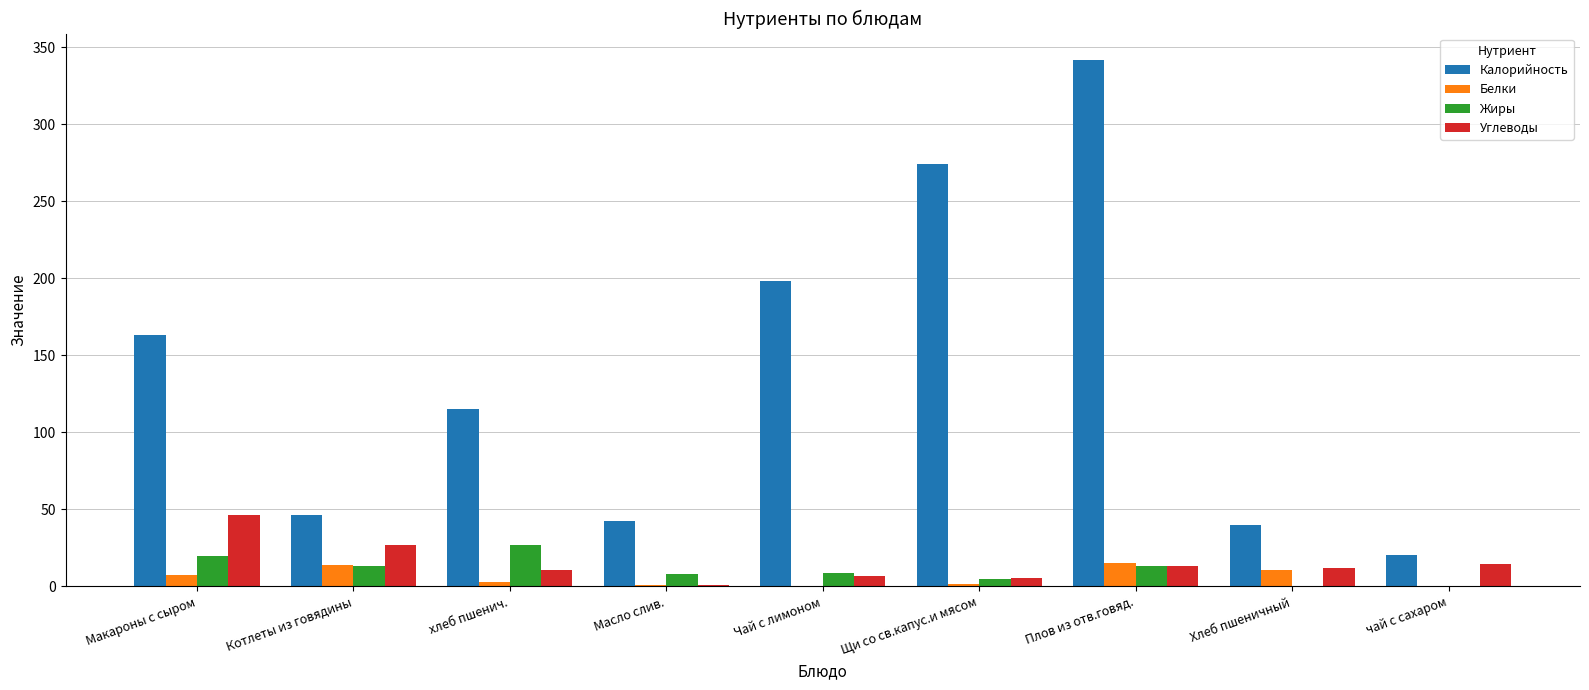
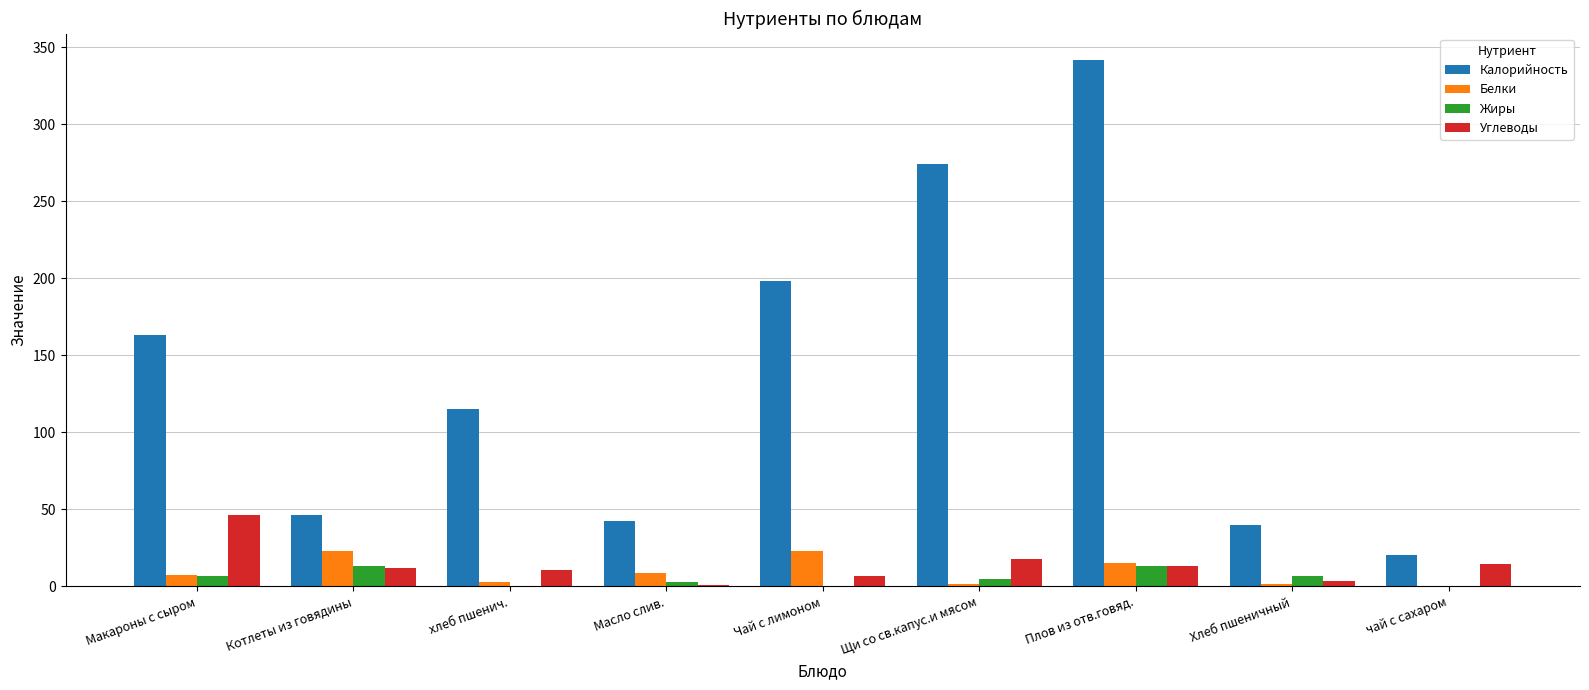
Жиры, Макароны с сыром: 20 -> 7
Белки, Котлеты из говядины: 14 -> 23
Углеводы, Котлеты из говядины: 27 -> 12
Жиры, хлеб пшенич.: 27 -> 0
Белки, Масло слив.: 1 -> 9
Жиры, Масло слив.: 8 -> 3
Белки, Чай с лимоном: 0 -> 23
Жиры, Чай с лимоном: 9 -> 0
Углеводы, Щи со св.капус.и мясом: 5 -> 18
Белки, Хлеб пшеничный: 11 -> 2
Жиры, Хлеб пшеничный: 0 -> 7
Углеводы, Хлеб пшеничный: 12 -> 4
